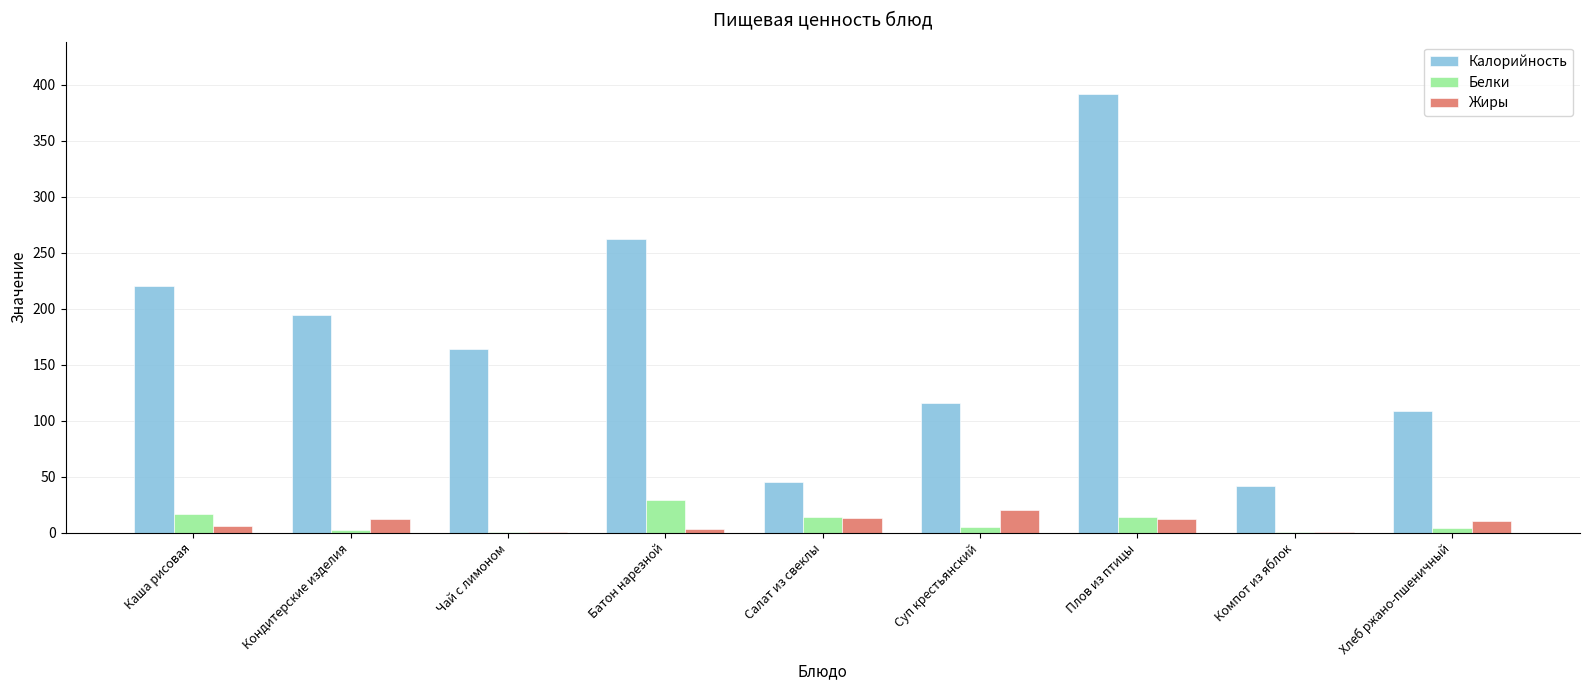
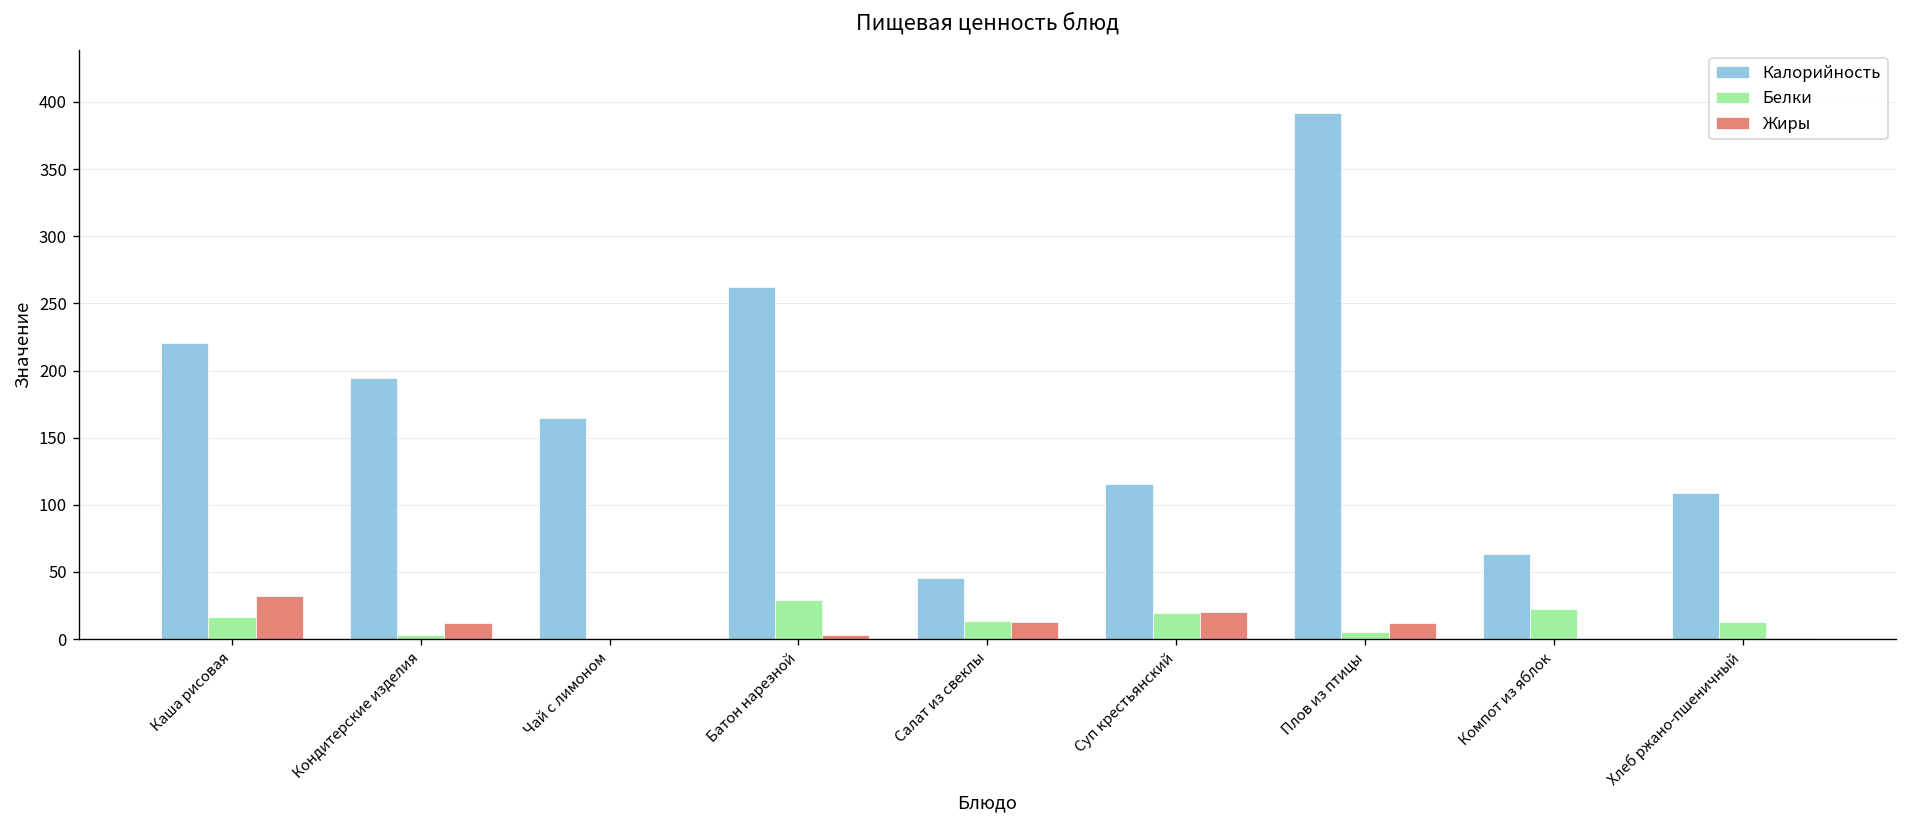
Жиры, Каша рисовая: 6 -> 32
Белки, Суп крестьянский: 5 -> 20
Белки, Плов из птицы: 14 -> 6
Калорийность, Компот из яблок: 42 -> 64
Белки, Компот из яблок: 0 -> 22
Белки, Хлеб ржано-пшеничный: 4 -> 13
Жиры, Хлеб ржано-пшеничный: 11 -> 1
